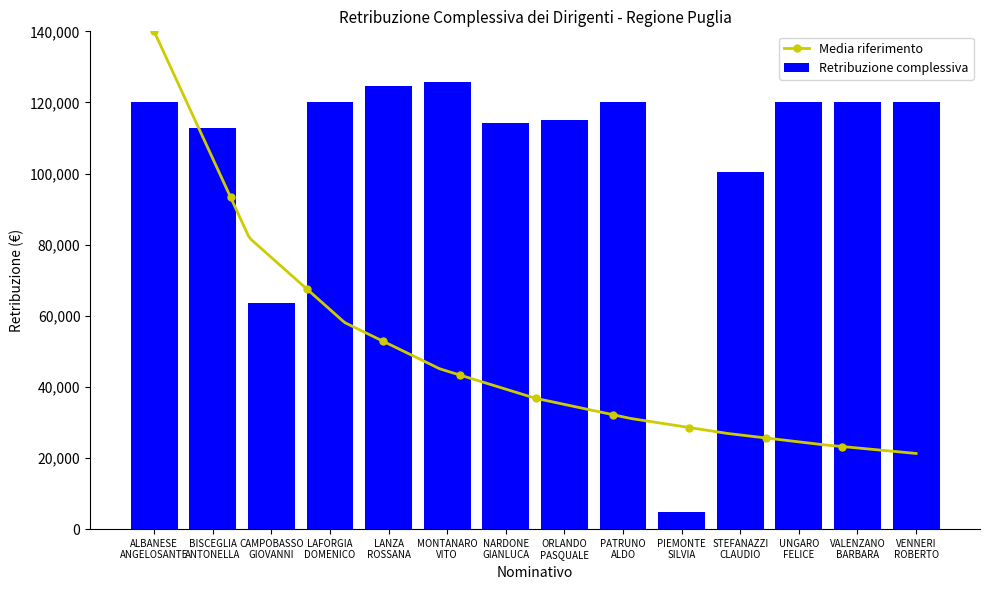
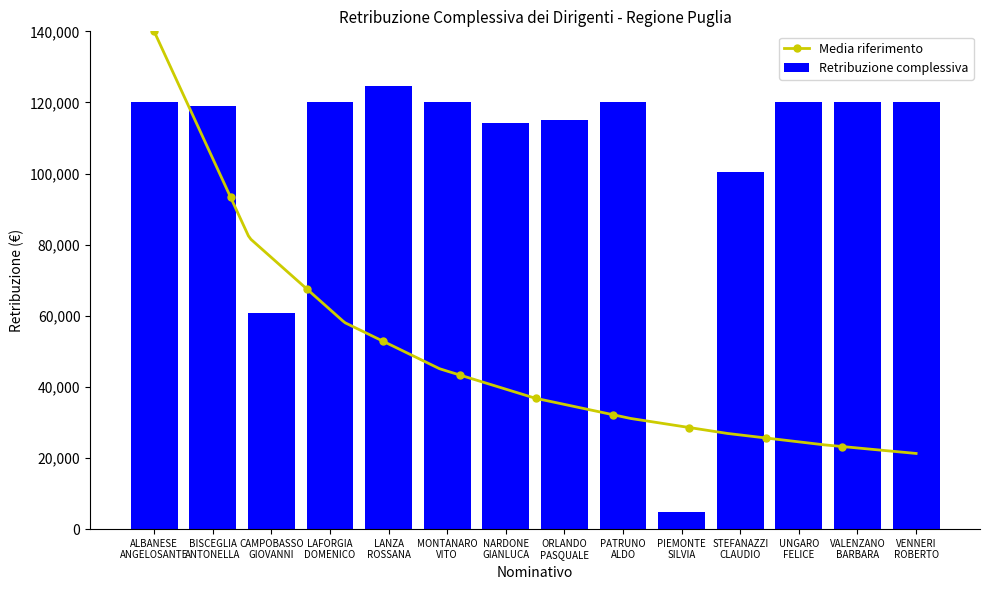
Retribuzione complessiva, BISCEGLIA ANTONELLA: 113,000 -> 119,000
Retribuzione complessiva, CAMPOBASSO GIOVANNI: 64,000 -> 61,000
Retribuzione complessiva, MONTANARO VITO: 126,000 -> 120,000
